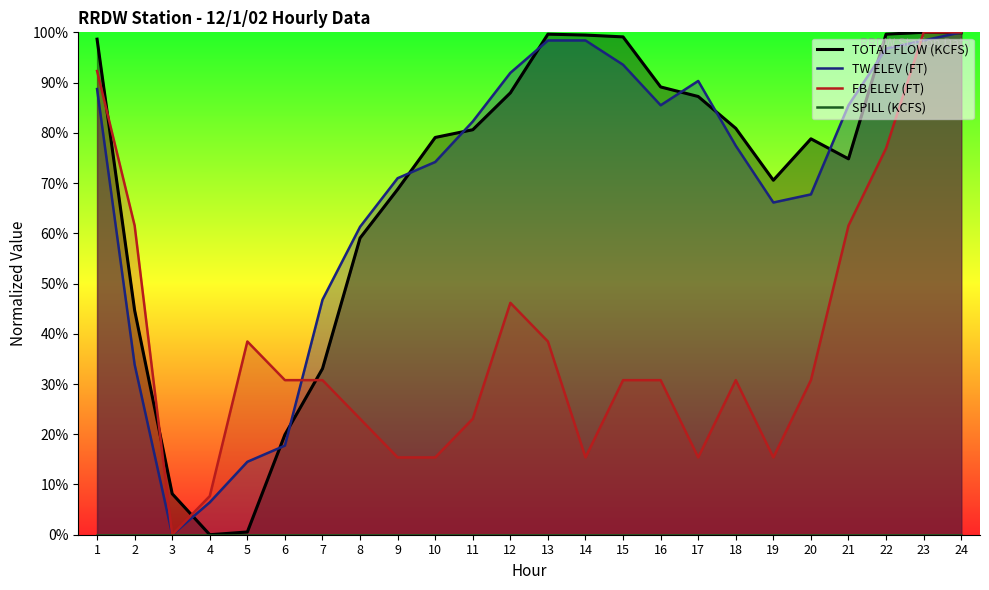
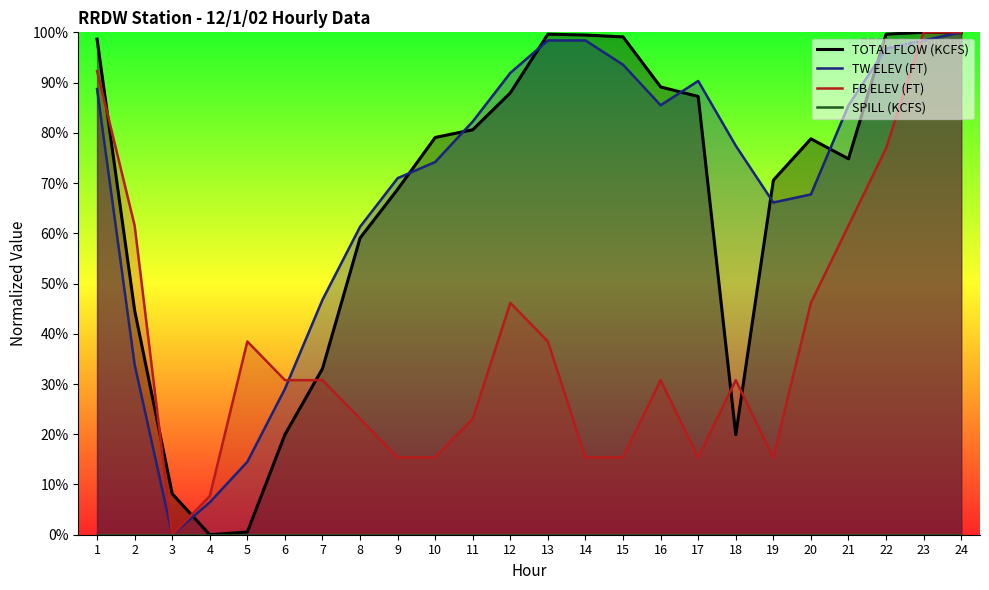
TW ELEV (FT), 6: 18% -> 29%
FB ELEV (FT), 15: 31% -> 15%
TOTAL FLOW (KCFS), 18: 81% -> 20%
FB ELEV (FT), 20: 31% -> 46%
